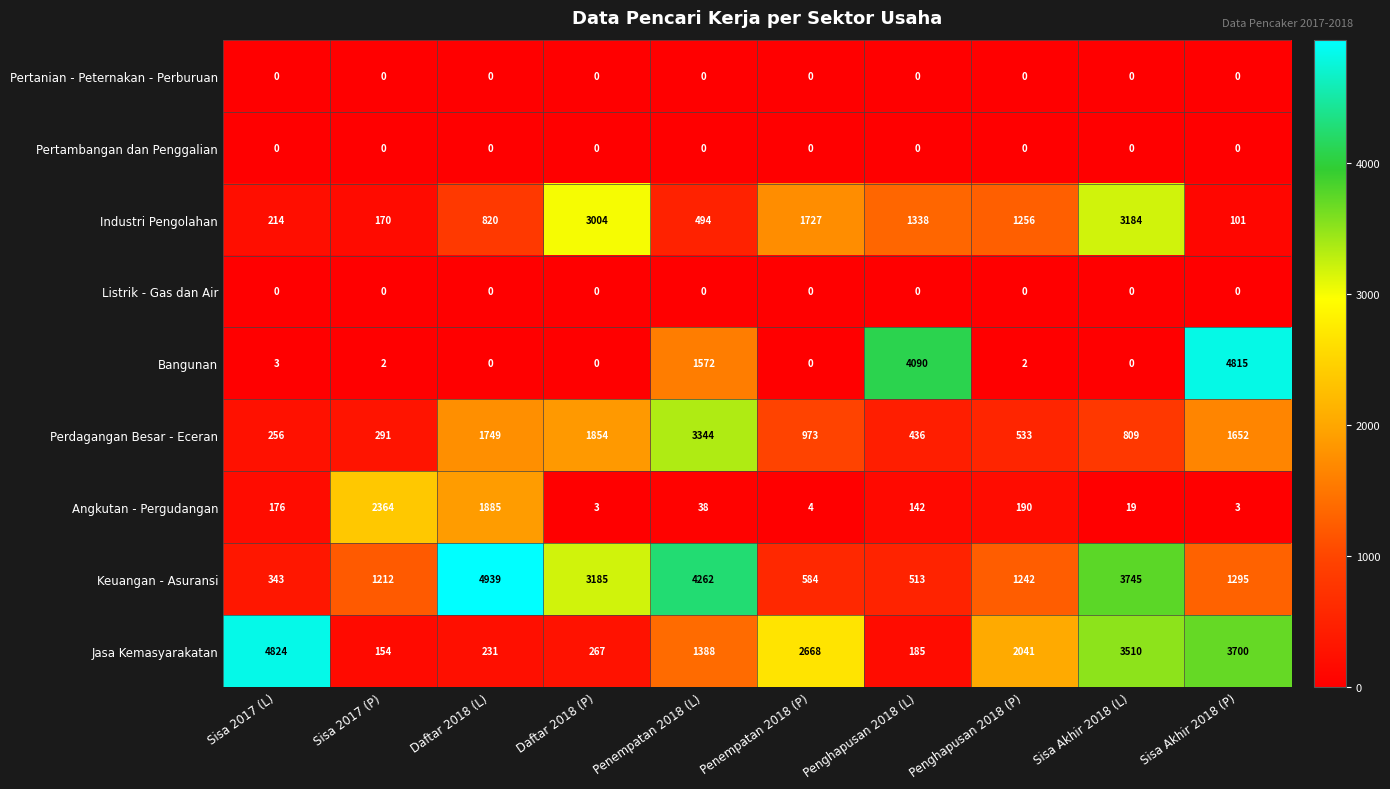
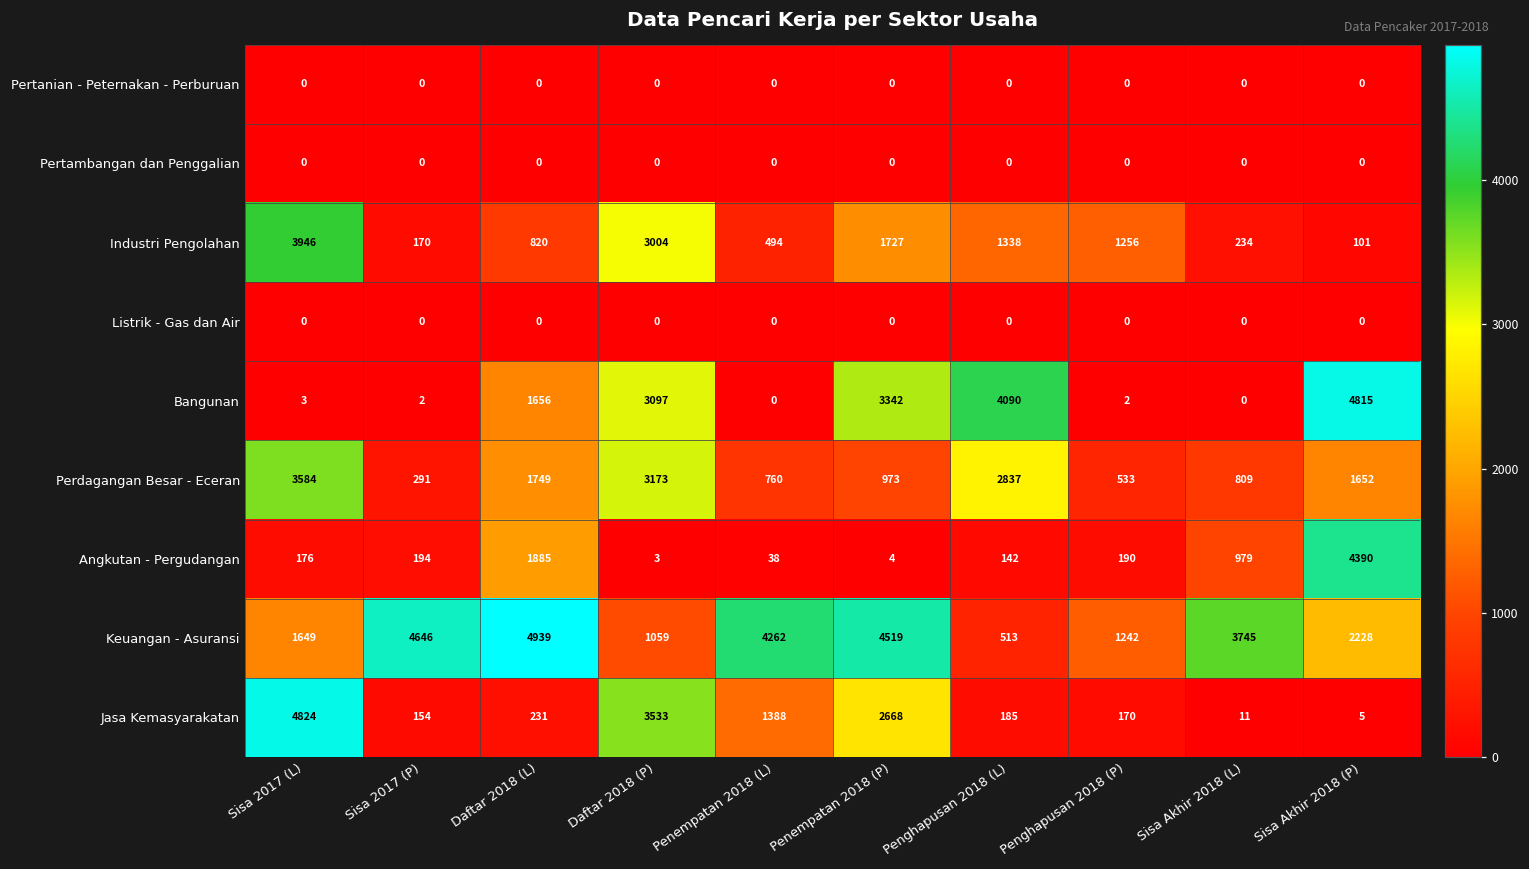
Industri Pengolahan, Sisa 2017 (L): 214 -> 3946
Industri Pengolahan, Sisa Akhir 2018 (L): 3184 -> 234
Bangunan, Daftar 2018 (L): 0 -> 1656
Bangunan, Daftar 2018 (P): 0 -> 3097
Bangunan, Penempatan 2018 (L): 1572 -> 0
Bangunan, Penempatan 2018 (P): 0 -> 3342
Perdagangan Besar - Eceran, Sisa 2017 (L): 256 -> 3584
Perdagangan Besar - Eceran, Daftar 2018 (P): 1854 -> 3173
Perdagangan Besar - Eceran, Penempatan 2018 (L): 3344 -> 760
Perdagangan Besar - Eceran, Penghapusan 2018 (L): 436 -> 2837
Angkutan - Pergudangan, Sisa 2017 (P): 2364 -> 194
Angkutan - Pergudangan, Sisa Akhir 2018 (L): 19 -> 979
Angkutan - Pergudangan, Sisa Akhir 2018 (P): 3 -> 4390
Keuangan - Asuransi, Sisa 2017 (L): 343 -> 1649
Keuangan - Asuransi, Sisa 2017 (P): 1212 -> 4646
Keuangan - Asuransi, Daftar 2018 (P): 3185 -> 1059
Keuangan - Asuransi, Penempatan 2018 (P): 584 -> 4519
Keuangan - Asuransi, Sisa Akhir 2018 (P): 1295 -> 2228
Jasa Kemasyarakatan, Daftar 2018 (P): 267 -> 3533
Jasa Kemasyarakatan, Penghapusan 2018 (P): 2041 -> 170
Jasa Kemasyarakatan, Sisa Akhir 2018 (L): 3510 -> 11
Jasa Kemasyarakatan, Sisa Akhir 2018 (P): 3700 -> 5
